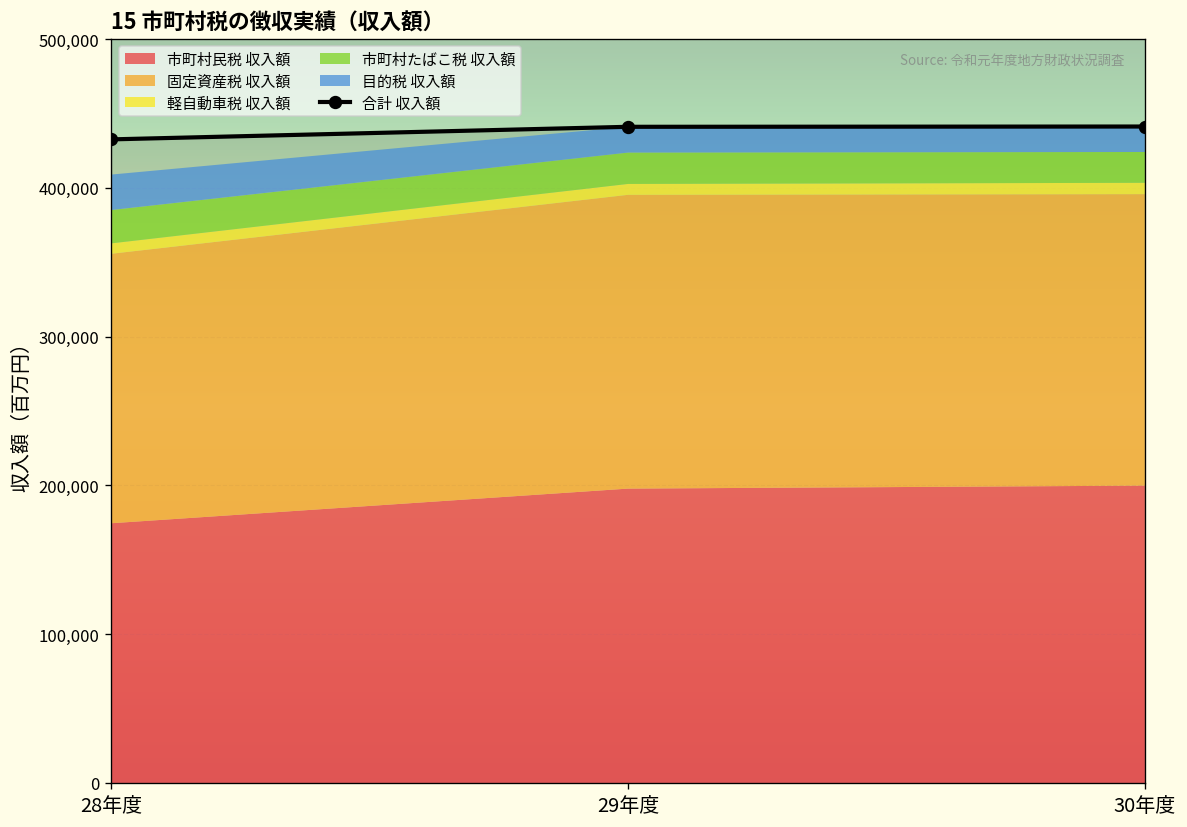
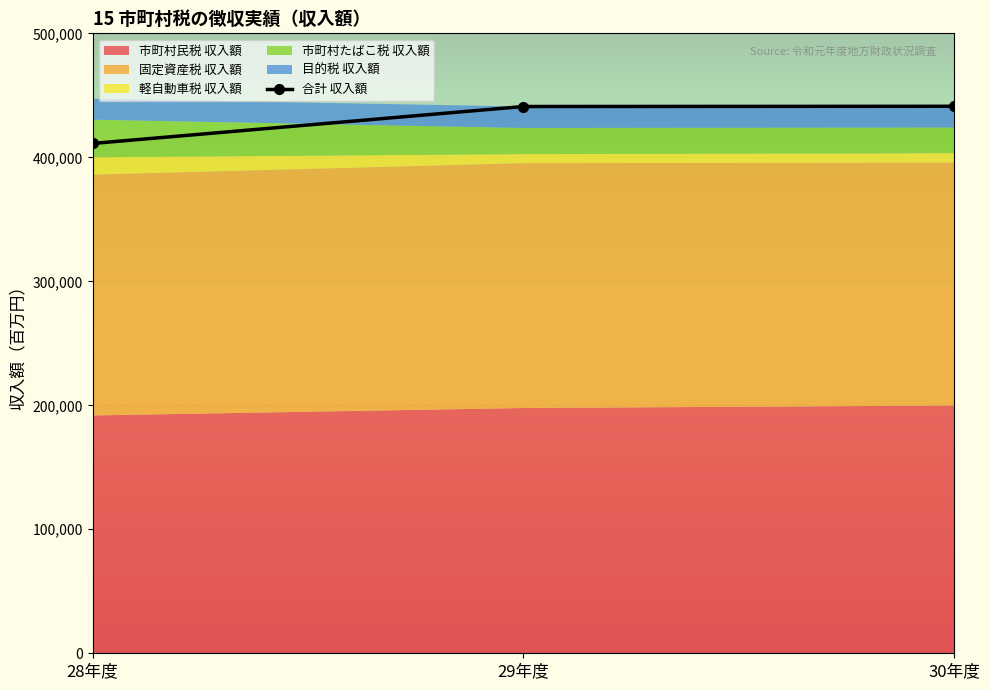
合計 収入額, 28年度: 433,000 -> 411,000
市町村民税 収入額, 28年度: 175,000 -> 192,000
固定資産税 収入額, 28年度: 181,000 -> 194,000
軽自動車税 収入額, 28年度: 7,000 -> 14,000
市町村たばこ税 収入額, 28年度: 22,000 -> 30,000
目的税 収入額, 28年度: 24,000 -> 17,000
